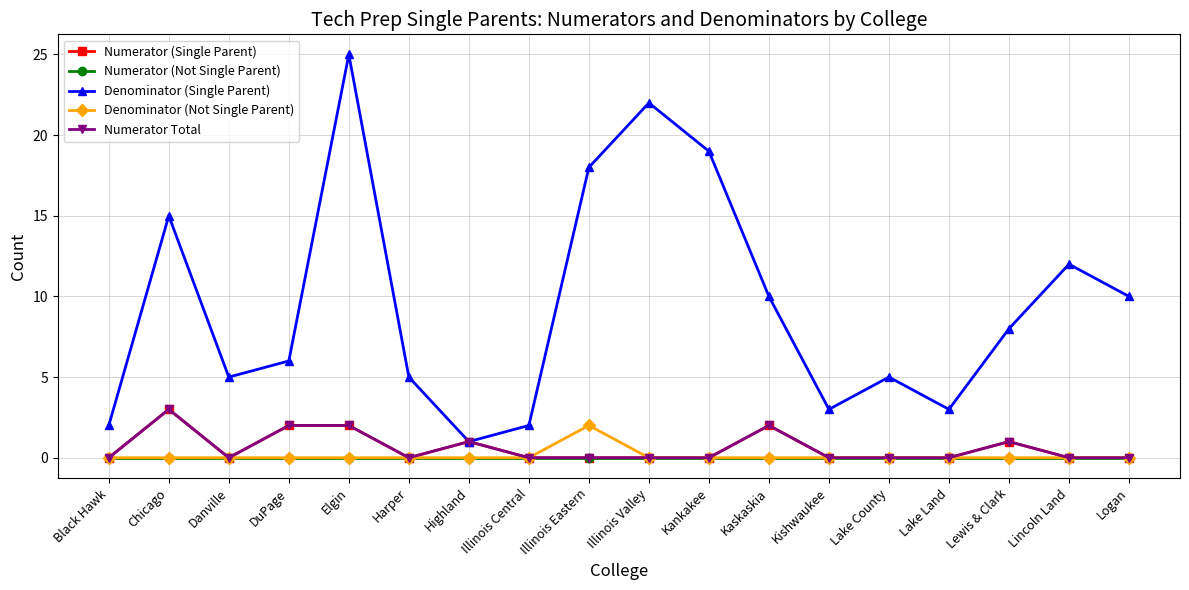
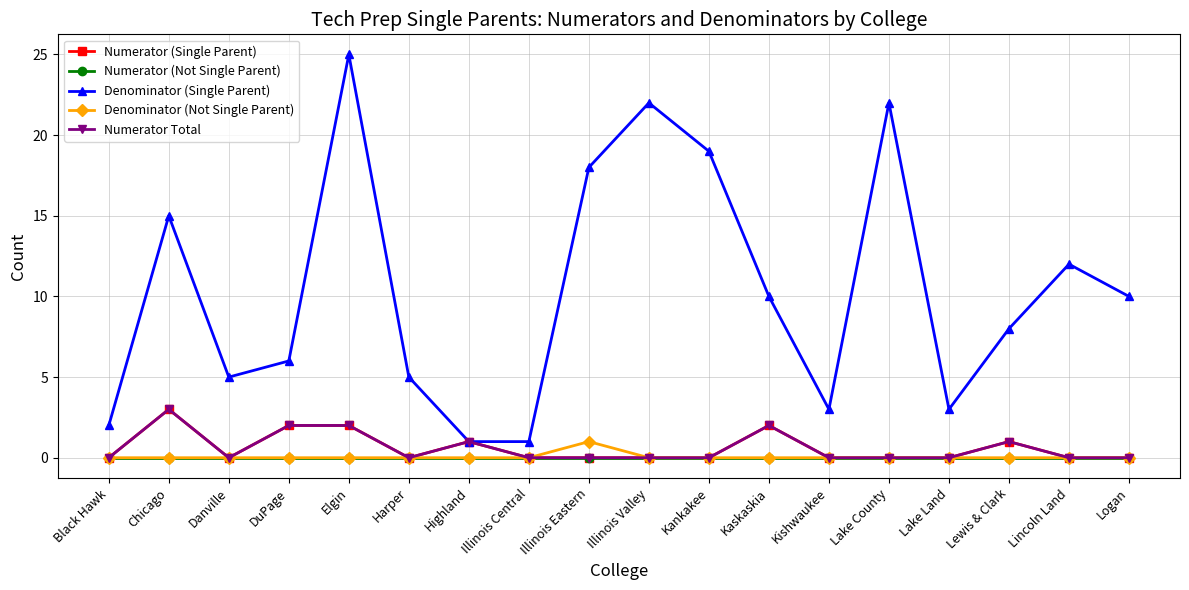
Denominator (Single Parent), Illinois Central: 2 -> 1
Denominator (Not Single Parent), Illinois Eastern: 2 -> 1
Denominator (Single Parent), Lake County: 5 -> 22
